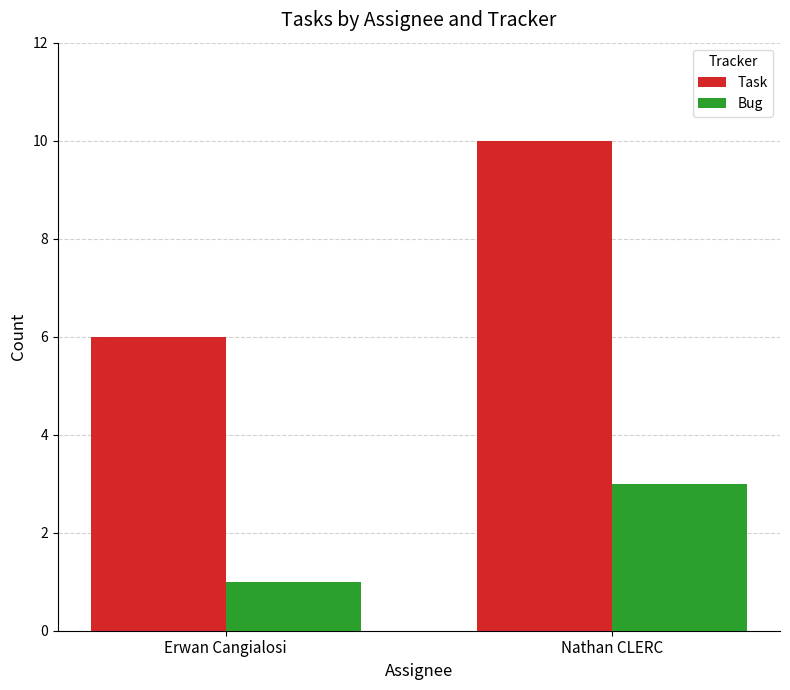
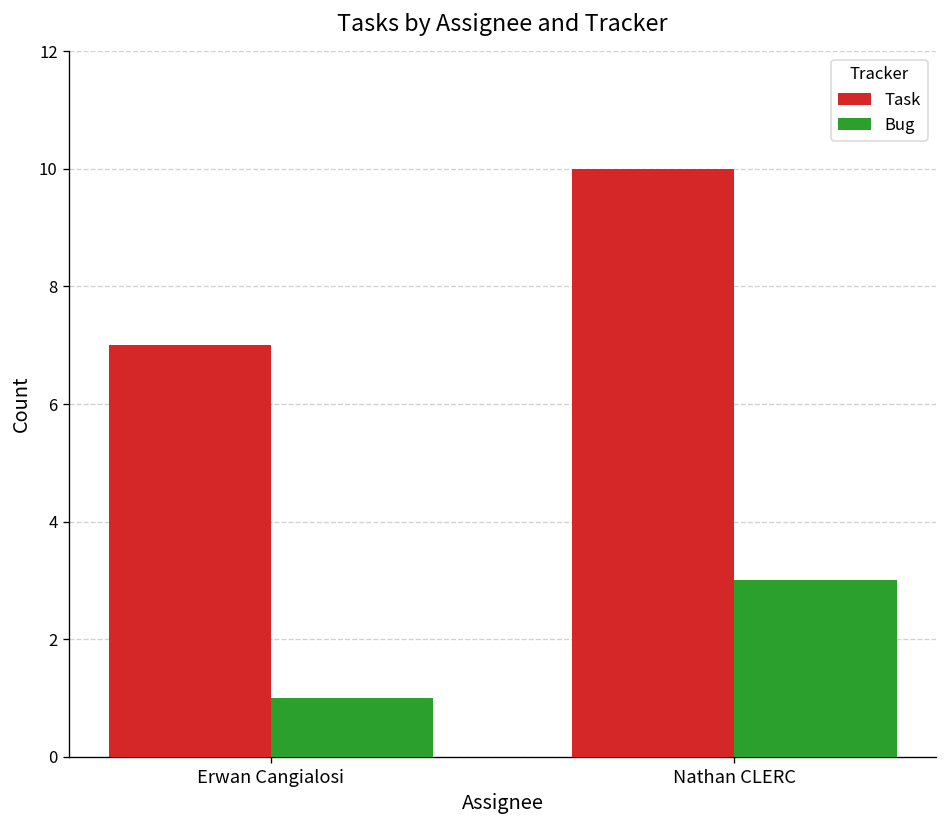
Task, Erwan Cangialosi: 6 -> 7
